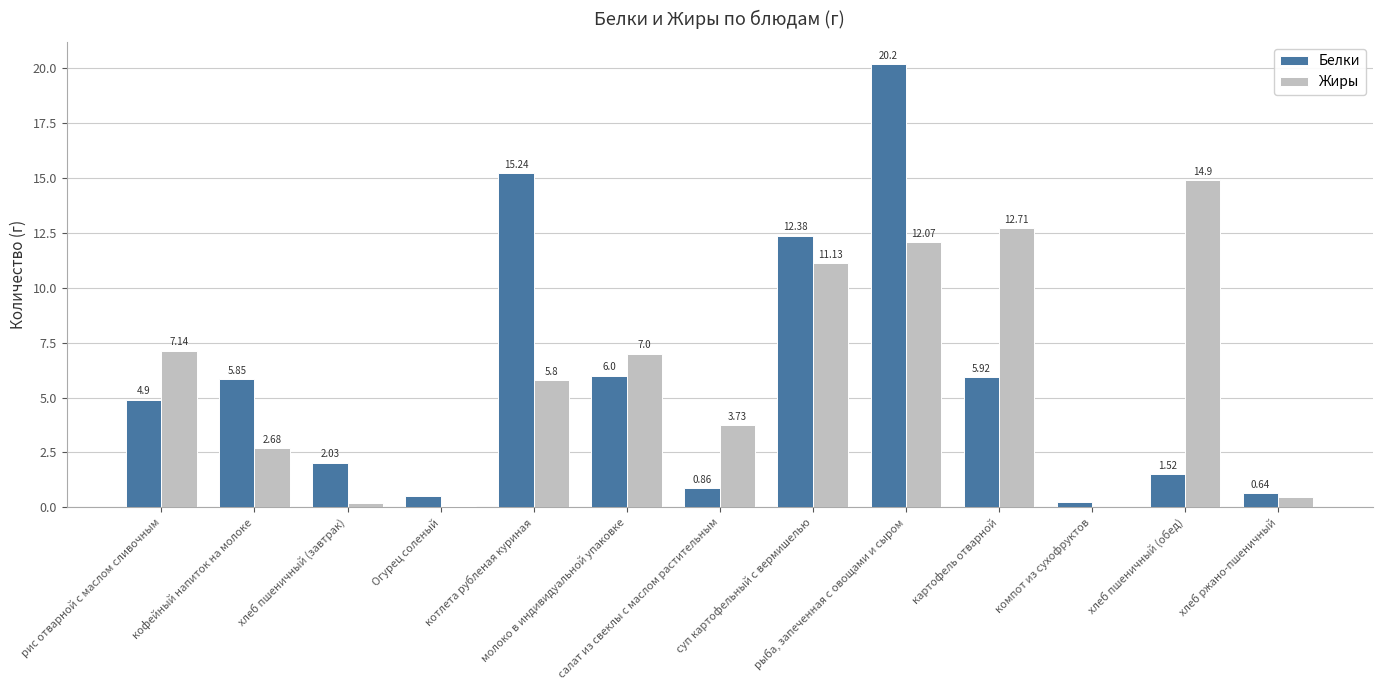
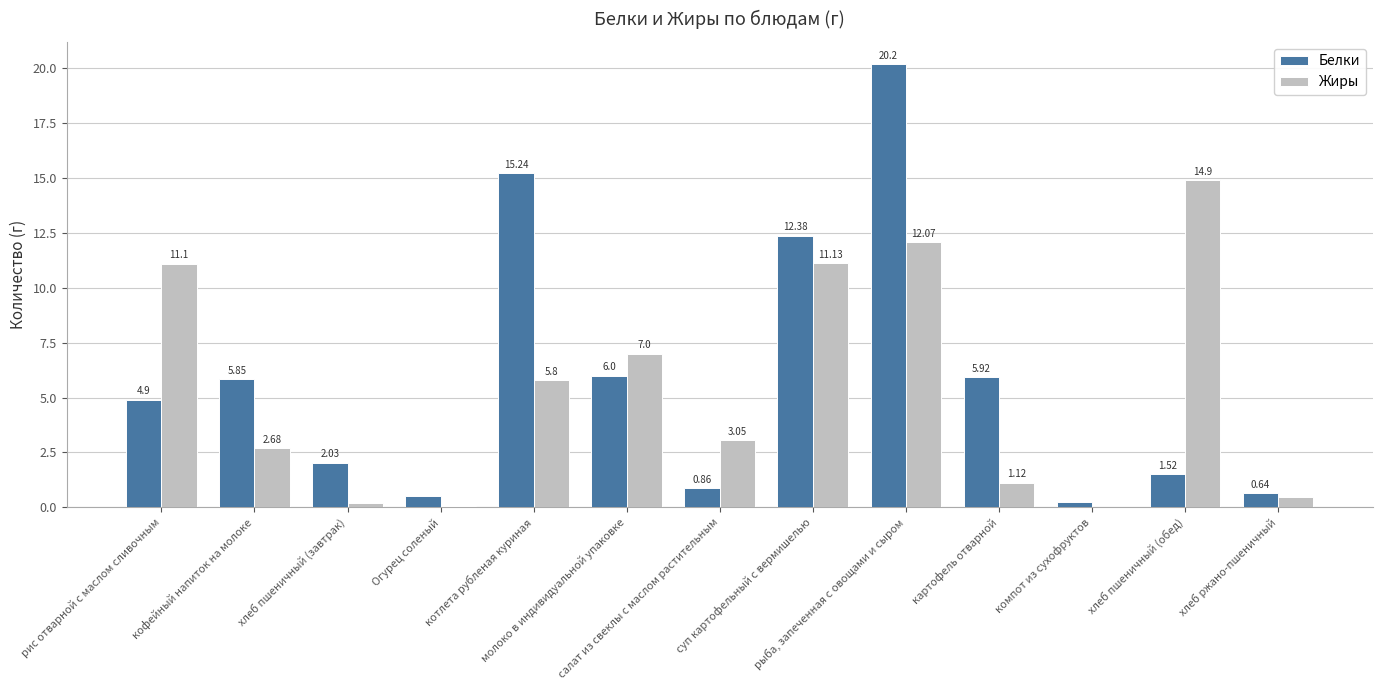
Жиры, рис отварной с маслом сливочным: 7.14 -> 11.1
Жиры, салат из свеклы с маслом растительным: 3.73 -> 3.05
Жиры, картофель отварной: 12.71 -> 1.12
